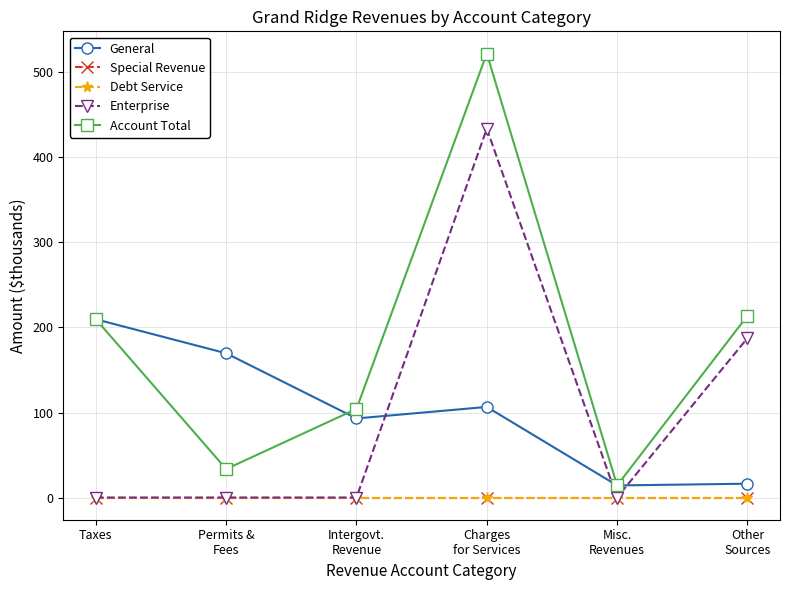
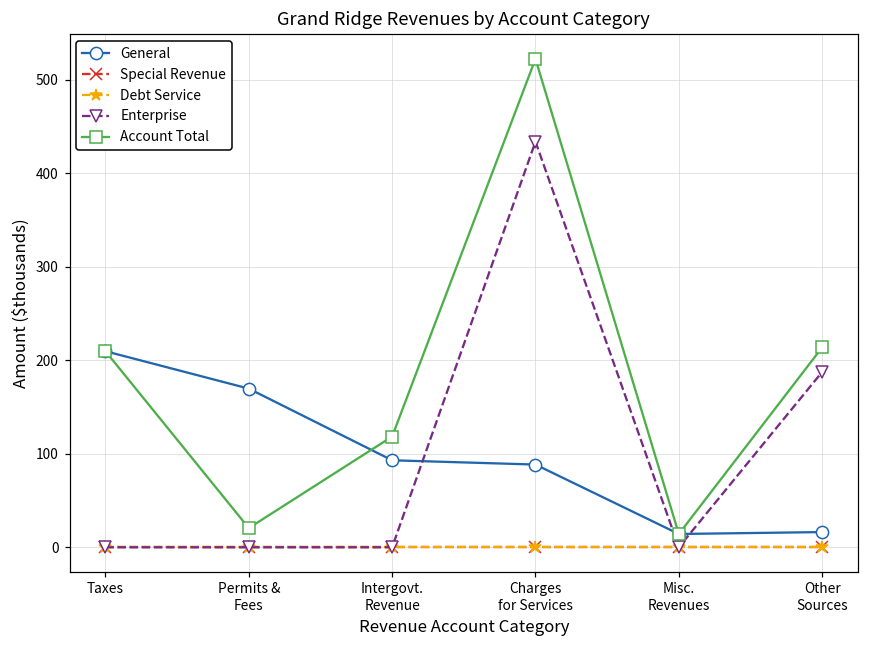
Account Total, Permits & Fees: 30 -> 20
Account Total, Intergovt. Revenue: 100 -> 120
General, Charges for Services: 110 -> 90
